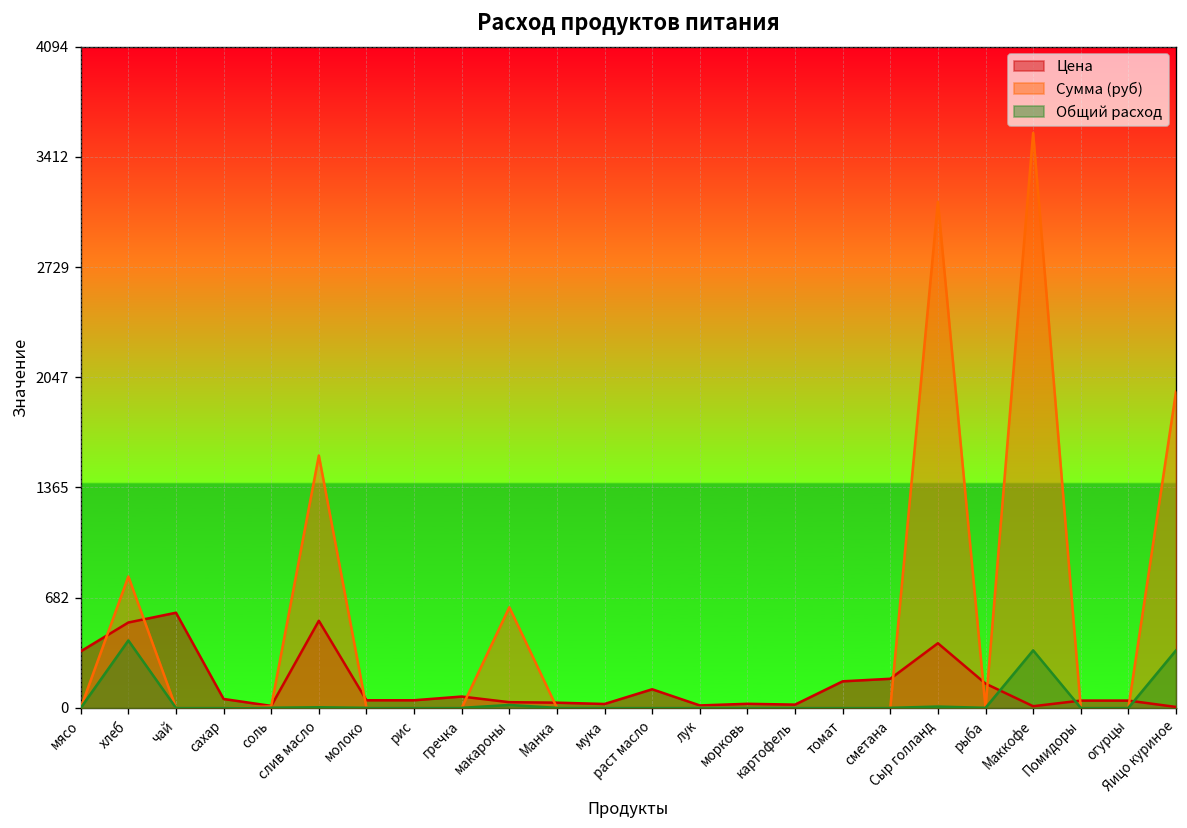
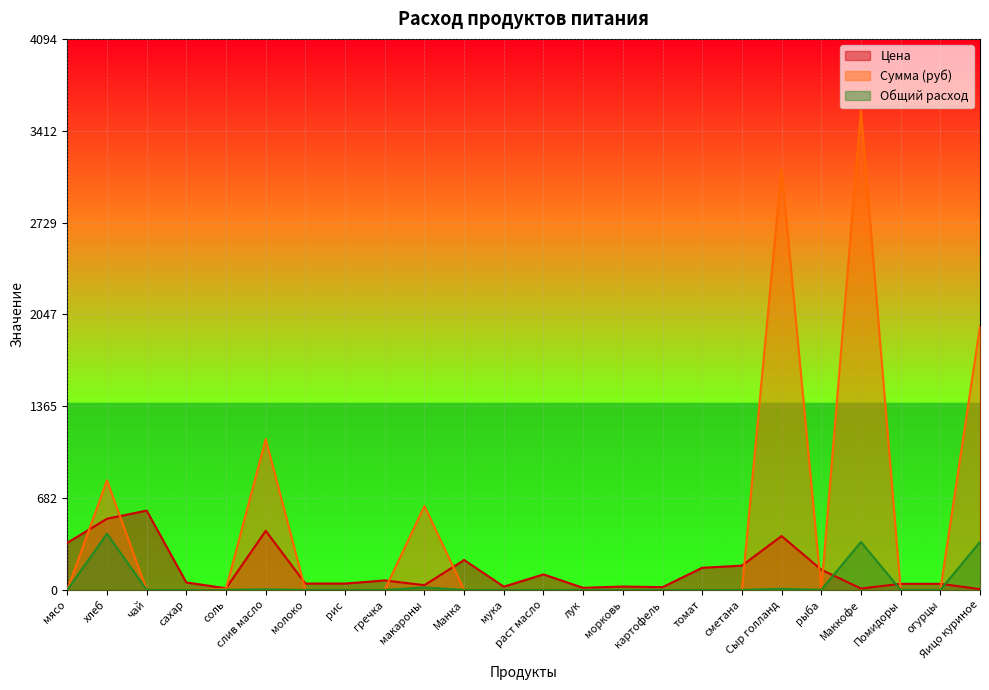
Цена, слив масло: 540 -> 440
Сумма (руб), слив масло: 1560 -> 1120
Цена, Манка: 30 -> 220
